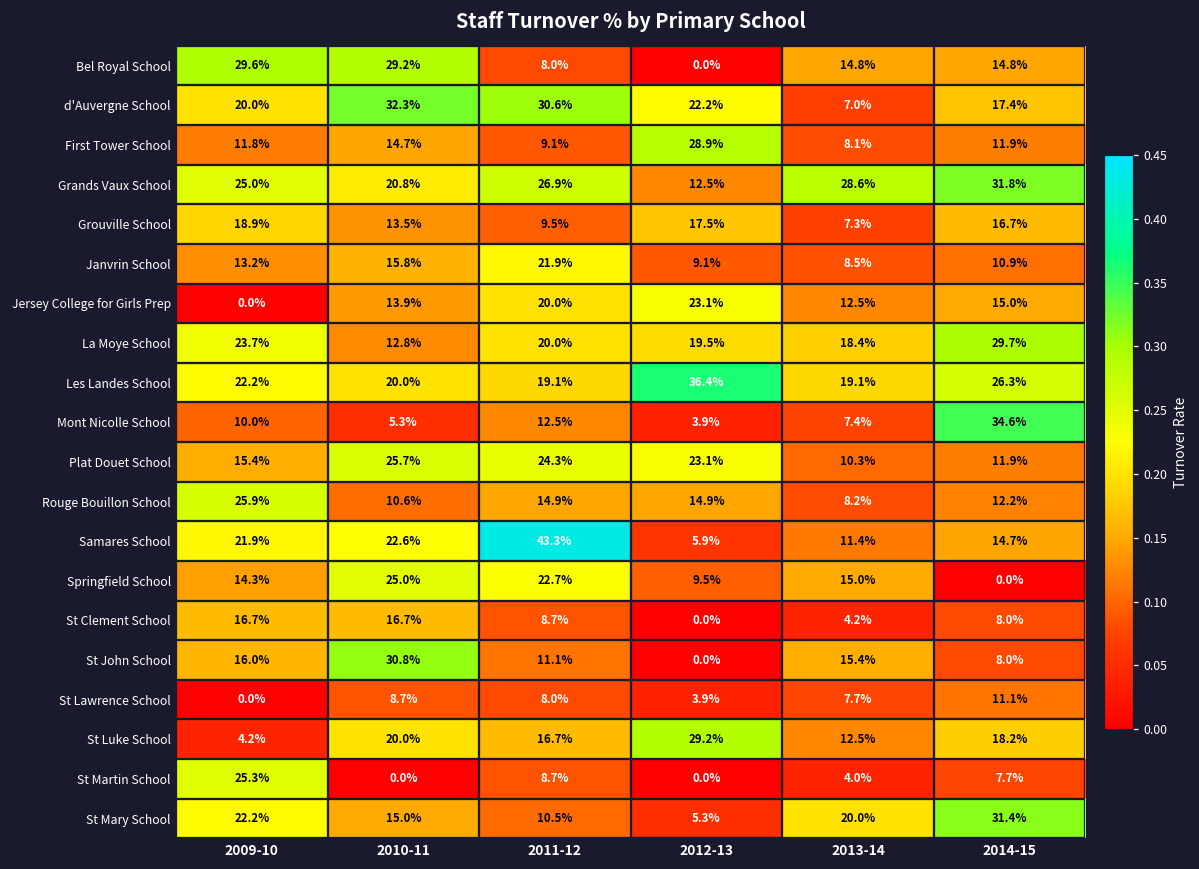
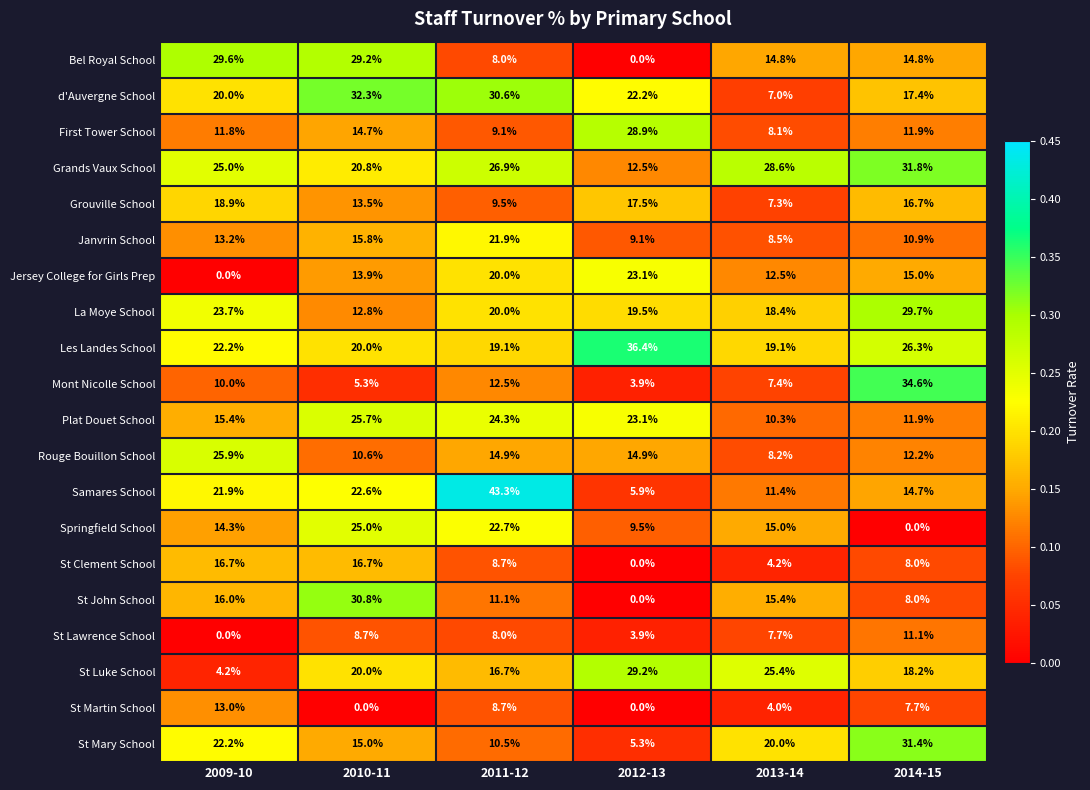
St Luke School, 2013-14: 12.5% -> 25.4%
St Martin School, 2009-10: 25.3% -> 13.0%
